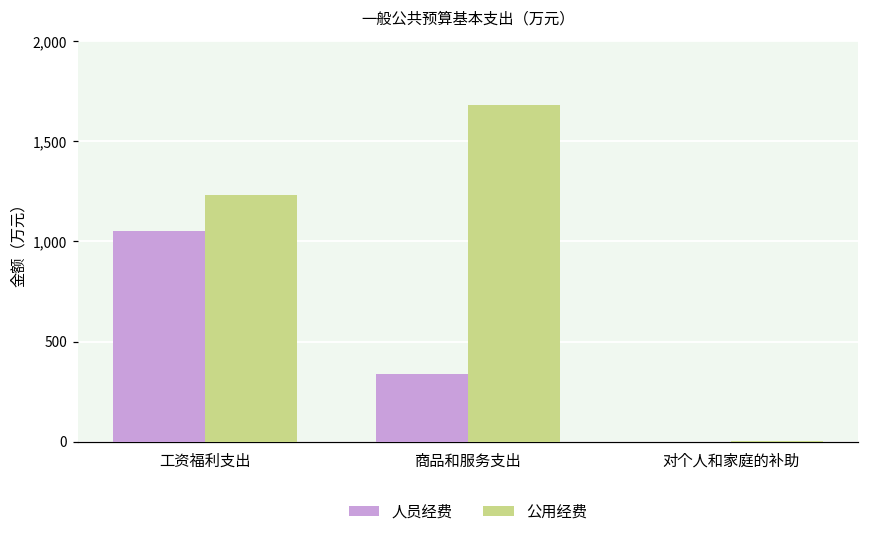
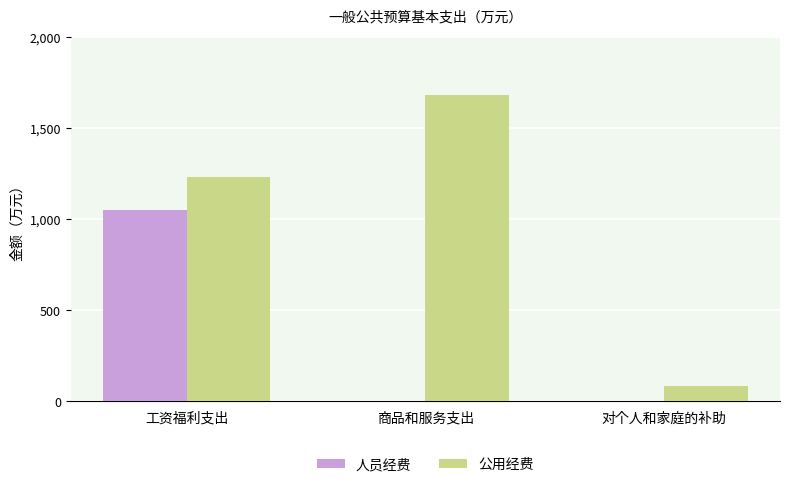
人员经费, 商品和服务支出: 340 -> 0
公用经费, 对个人和家庭的补助: 0 -> 80
